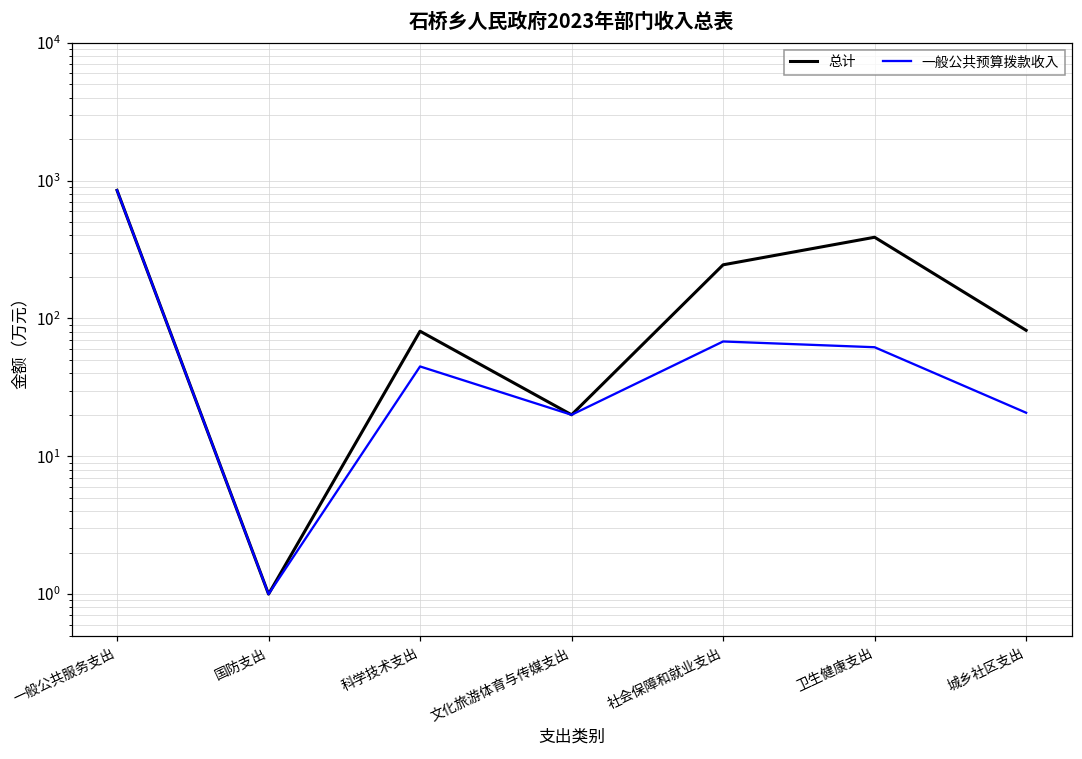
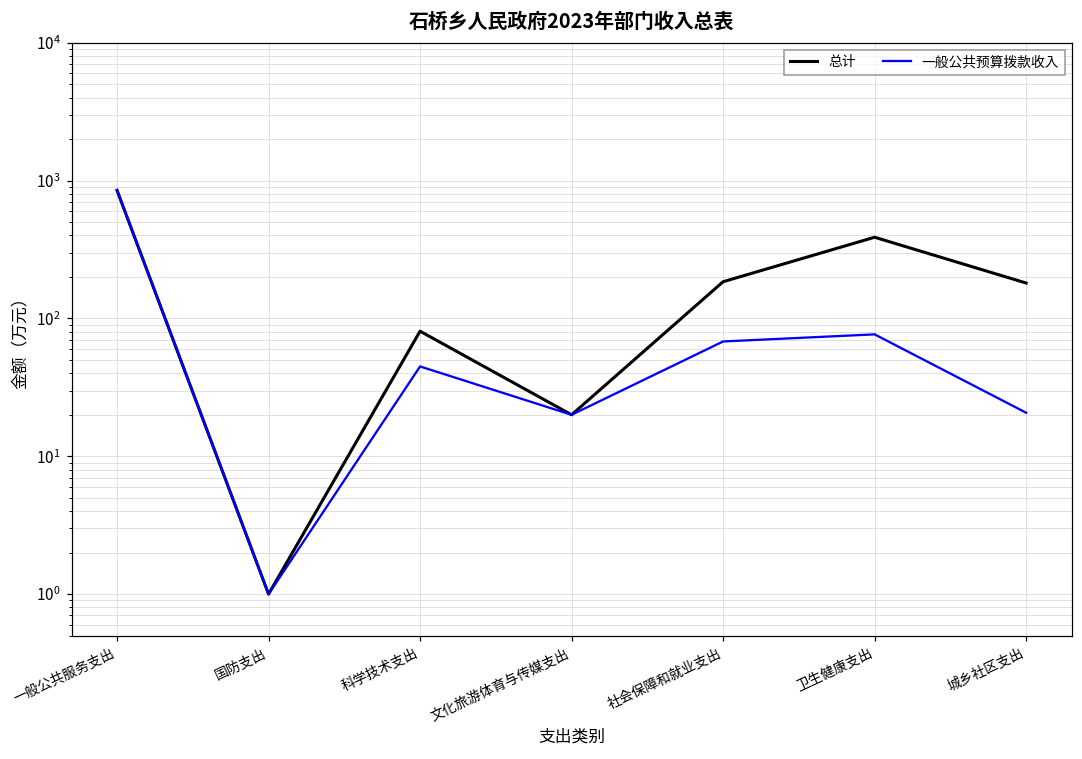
总计, 社会保障和就业支出: 240 -> 180
一般公共预算拨款收入, 卫生健康支出: 60 -> 80
总计, 城乡社区支出: 80 -> 180
